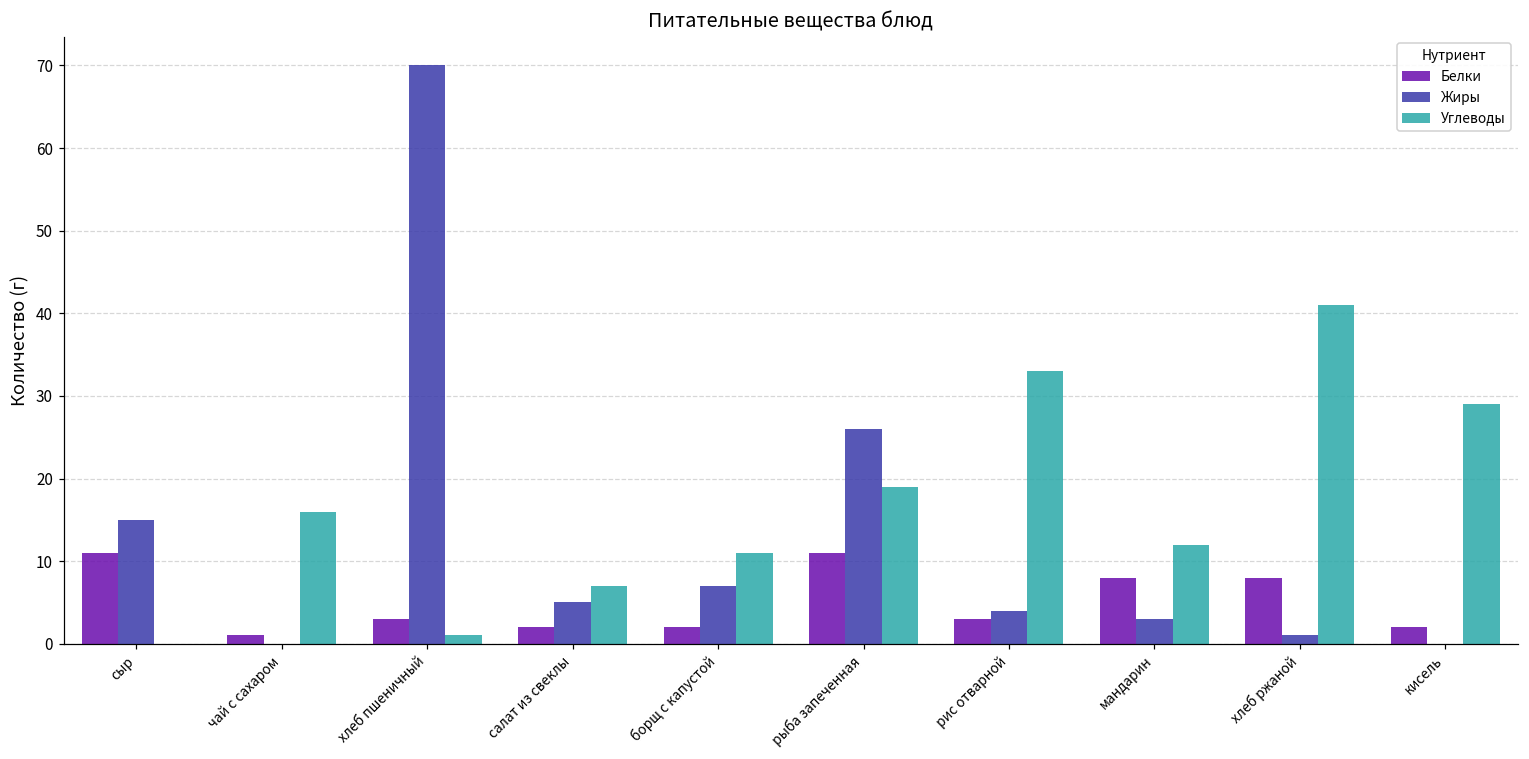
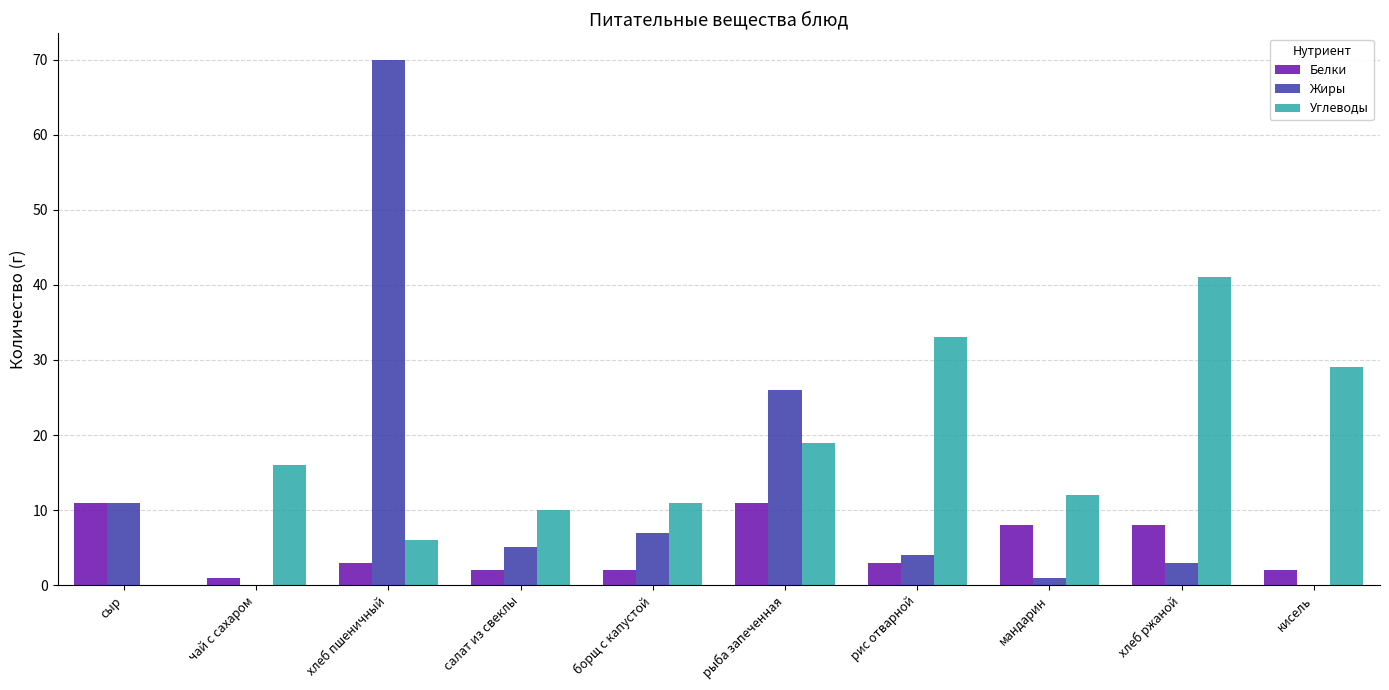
Жиры, сыр: 15 -> 11
Углеводы, хлеб пшеничный: 1 -> 6
Углеводы, салат из свеклы: 7 -> 10
Жиры, мандарин: 3 -> 1
Жиры, хлеб ржаной: 1 -> 3
